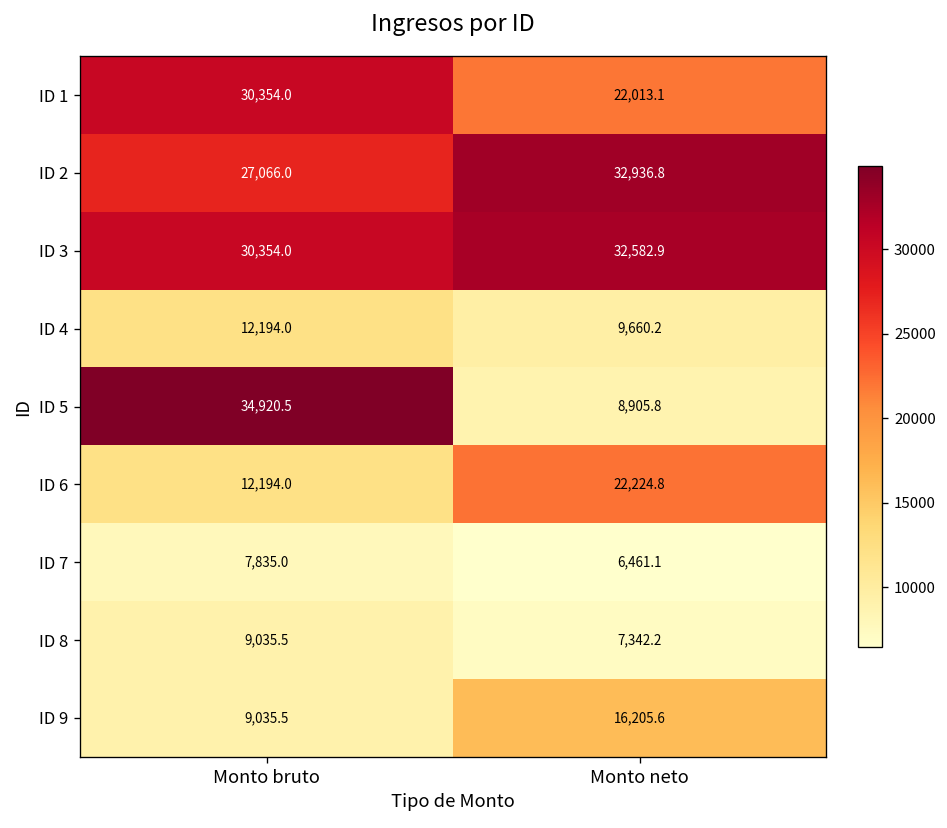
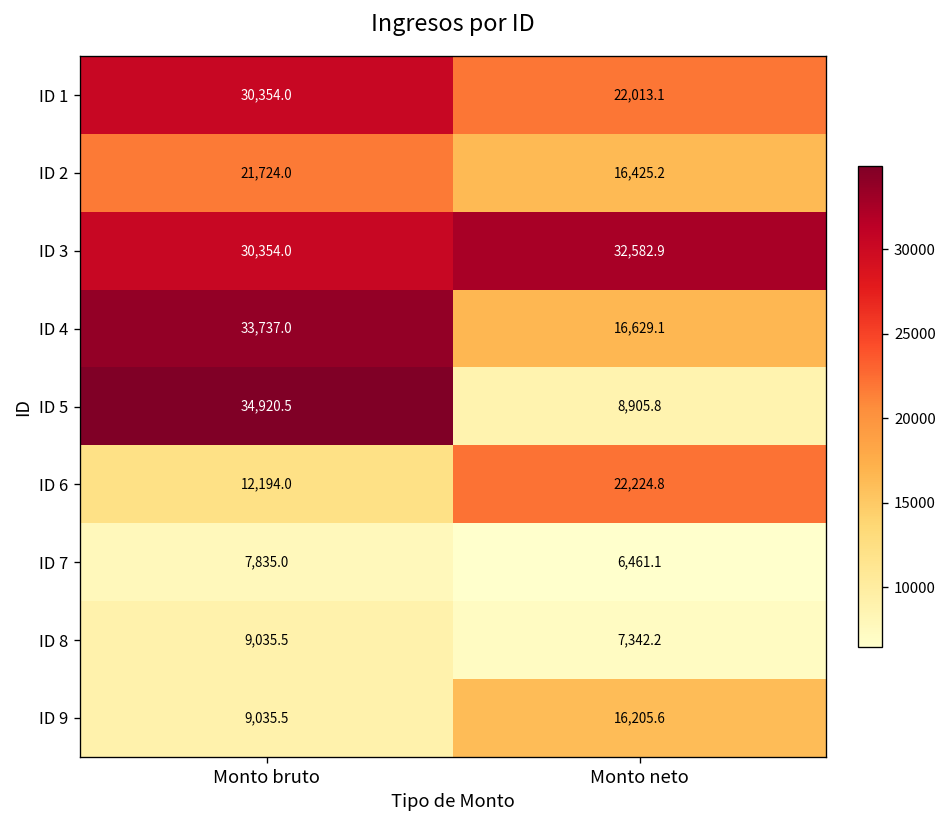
ID 2, Monto bruto: 27,066.0 -> 21,724.0
ID 2, Monto neto: 32,936.8 -> 16,425.2
ID 4, Monto bruto: 12,194.0 -> 33,737.0
ID 4, Monto neto: 9,660.2 -> 16,629.1
